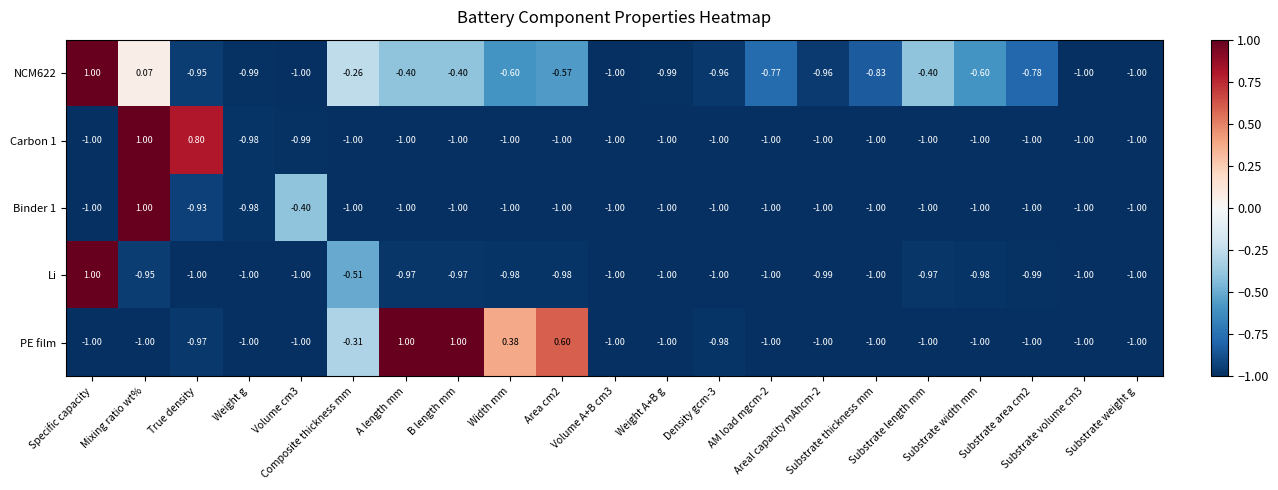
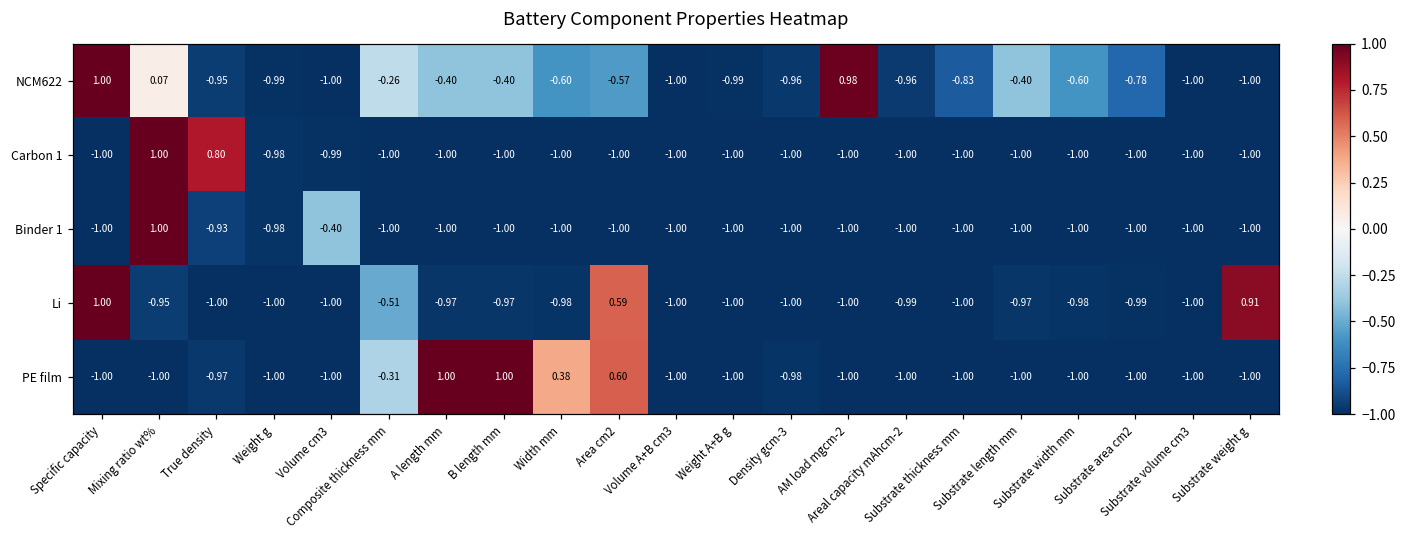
NCM622, AM load mgcm-2: -0.77 -> 0.98
Li, Area cm2: -0.98 -> 0.59
Li, Substrate weight g: -1.00 -> 0.91
